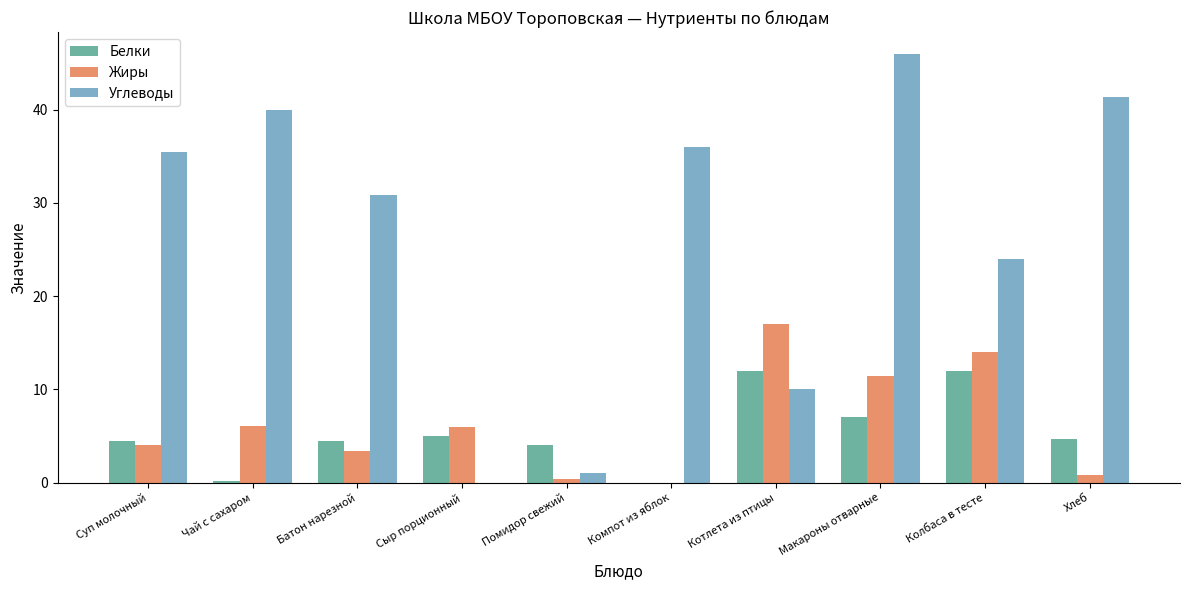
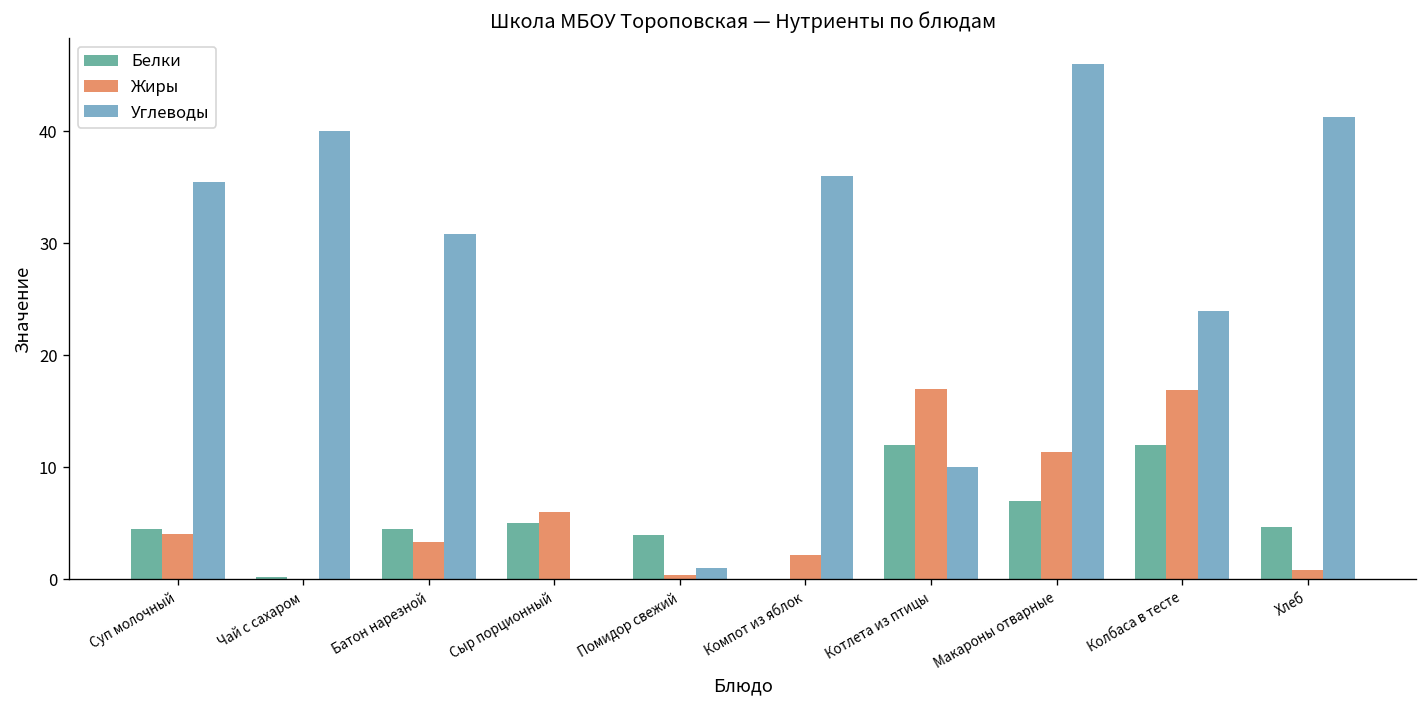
Жиры, Чай с сахаром: 6 -> 0
Жиры, Компот из яблок: 0 -> 2
Жиры, Колбаса в тесте: 14 -> 17
